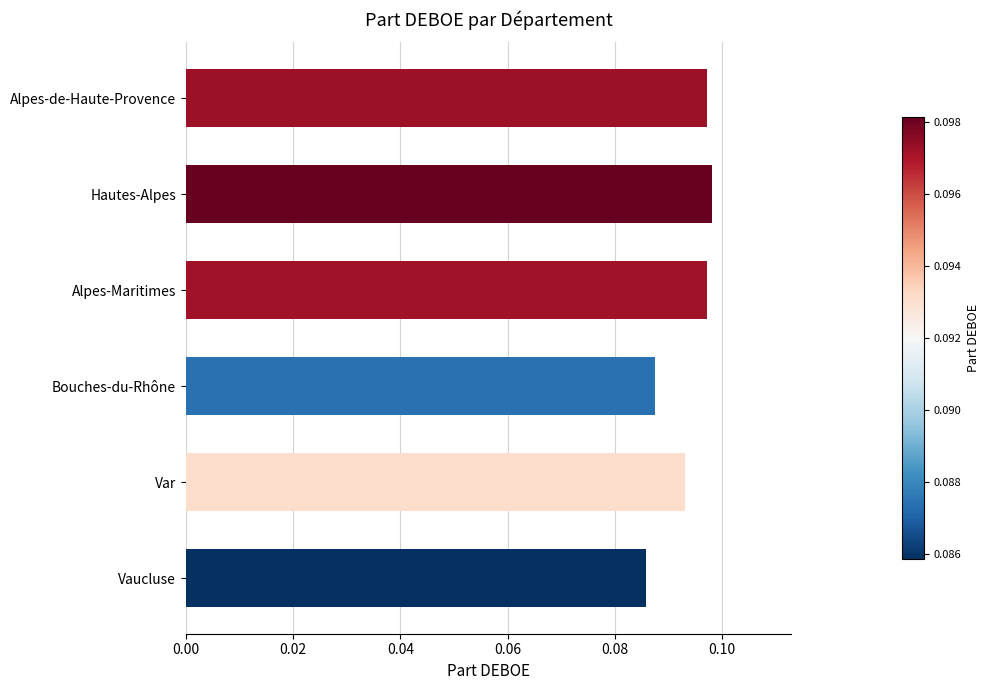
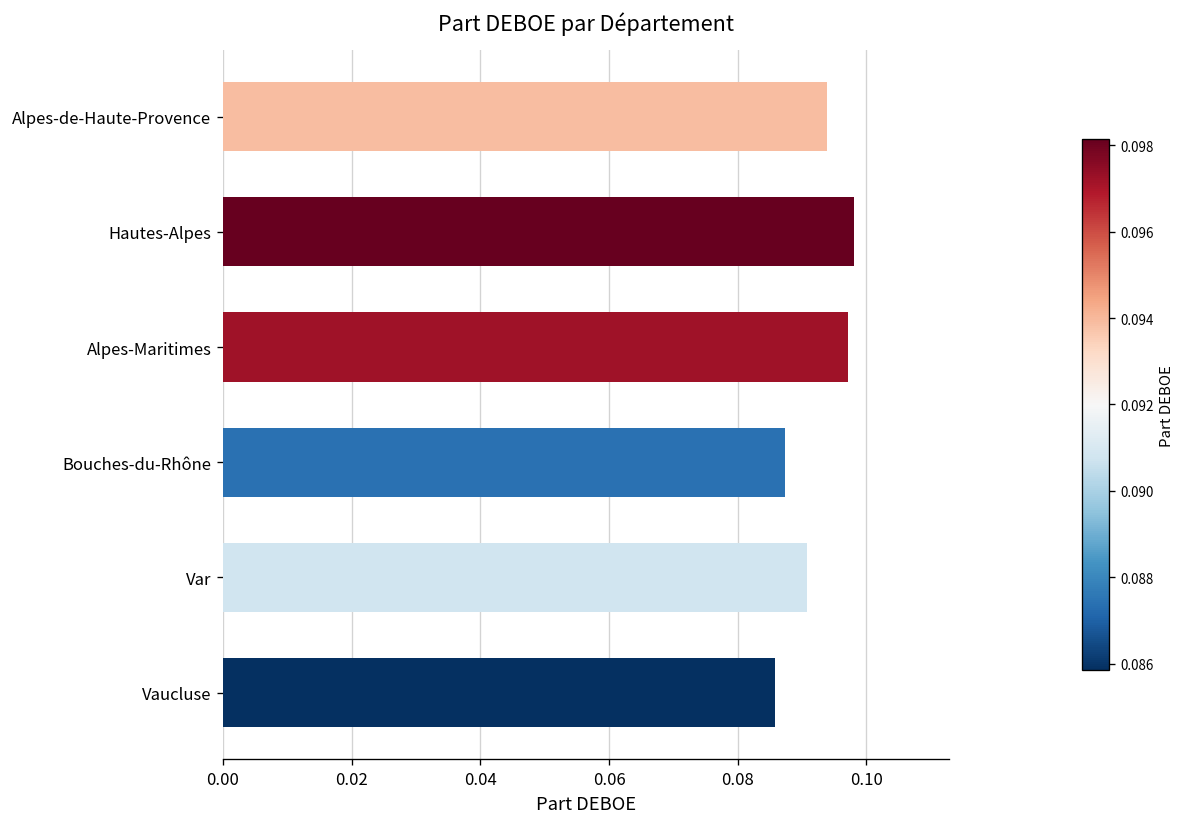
Alpes-de-Haute-Provence: 0.097 -> 0.094
Var: 0.093 -> 0.091
